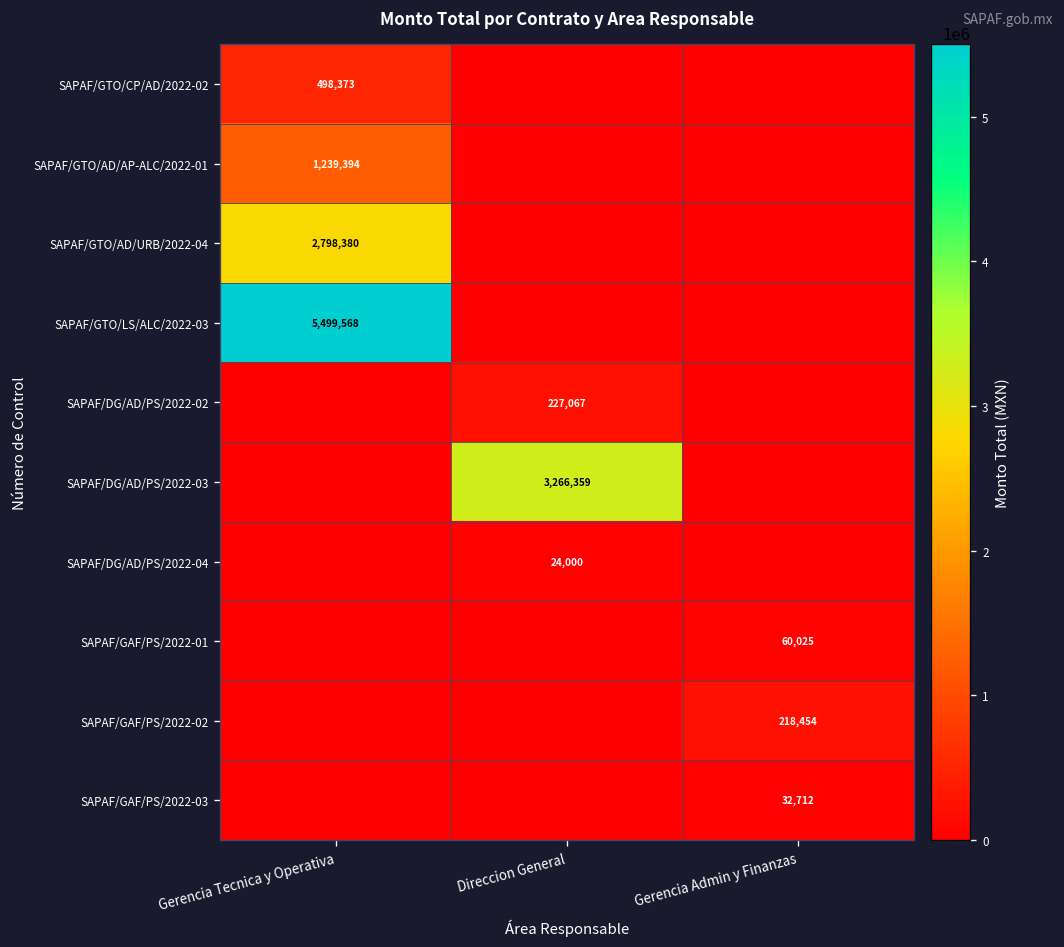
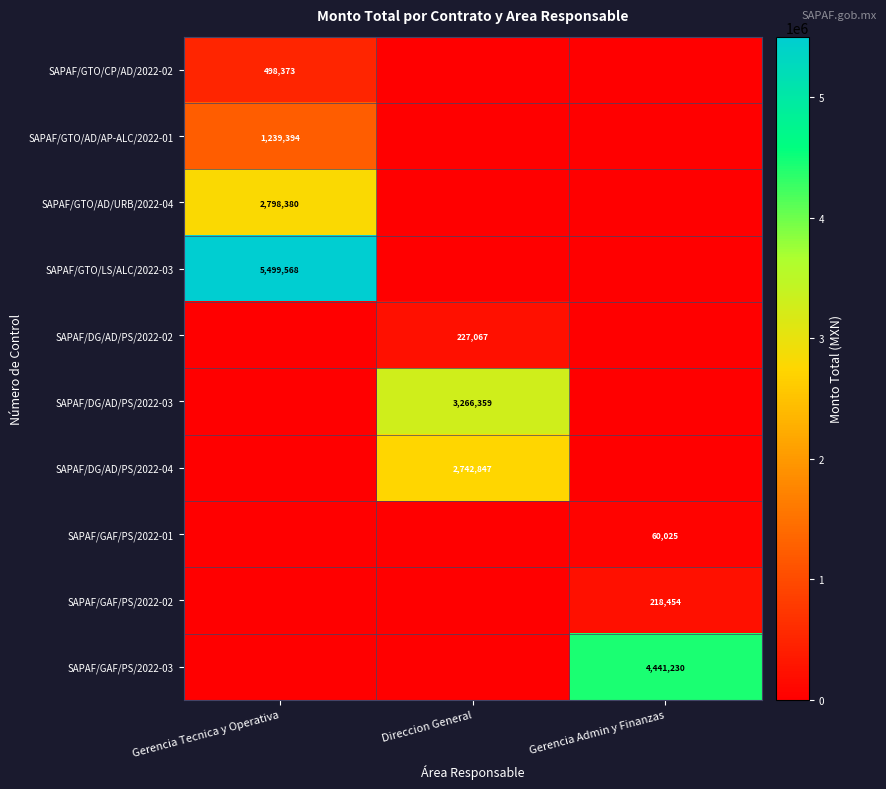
SAPAF/DG/AD/PS/2022-04, Direccion General: 24,000 -> 2,742,847
SAPAF/GAF/PS/2022-03, Gerencia Admin y Finanzas: 32,712 -> 4,441,230
